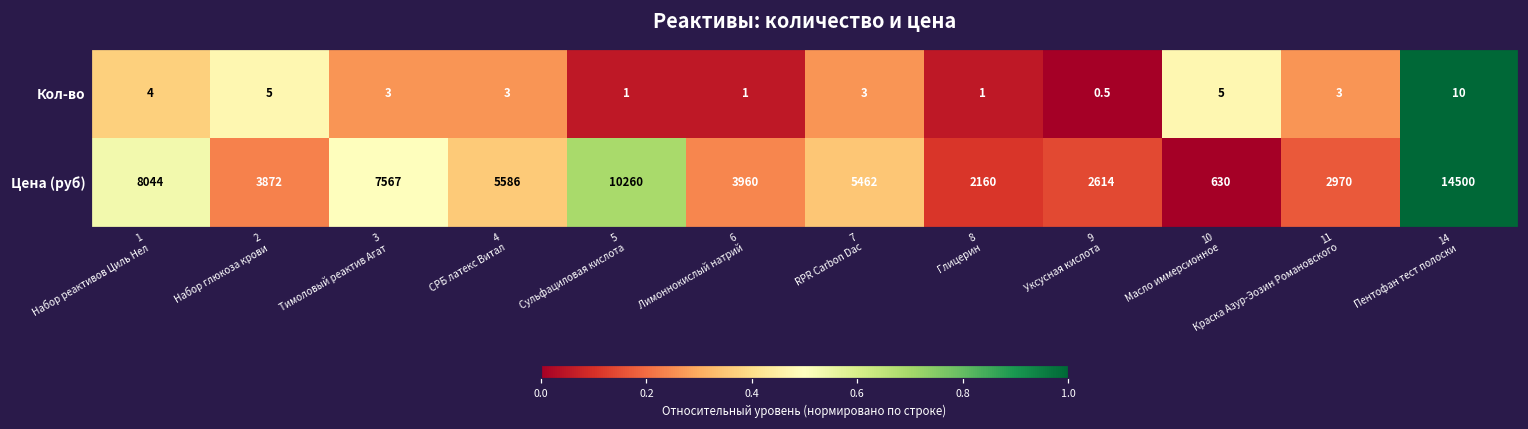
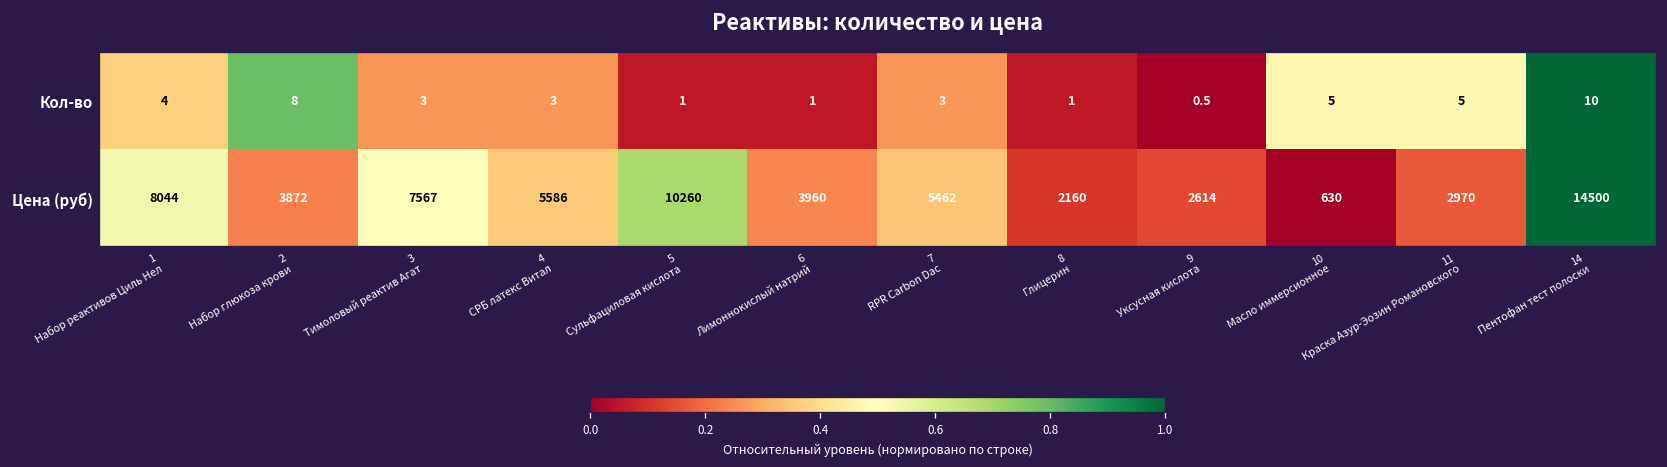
Кол-во, 2 Набор глюкоза крови: 5 -> 8
Кол-во, 11 Краска Азур-Эозин Романовского: 3 -> 5
